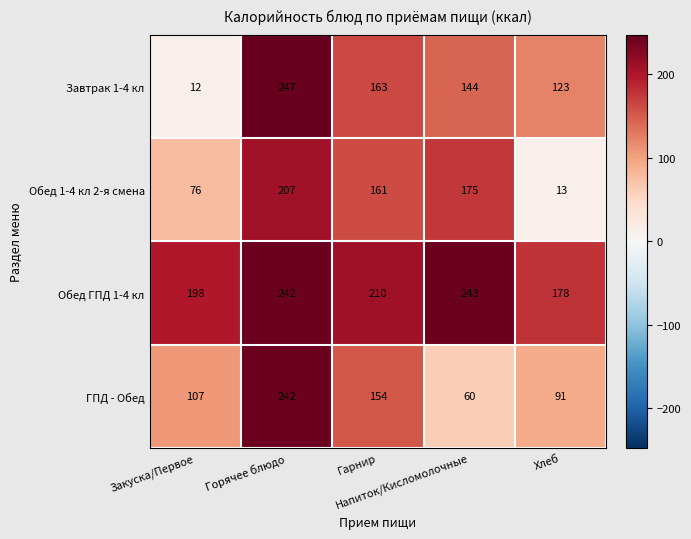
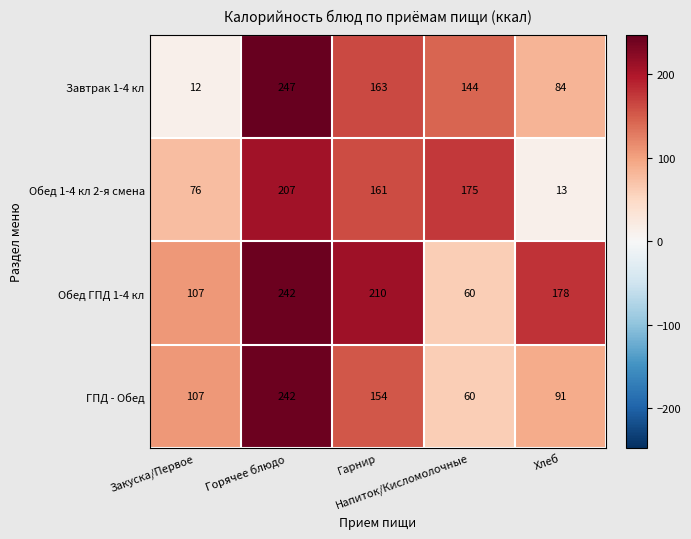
Завтрак 1-4 кл, Хлеб: 123 -> 84
Обед ГПД 1-4 кл, Закуска/Первое: 198 -> 107
Обед ГПД 1-4 кл, Напиток/Кисломолочные: 243 -> 60
